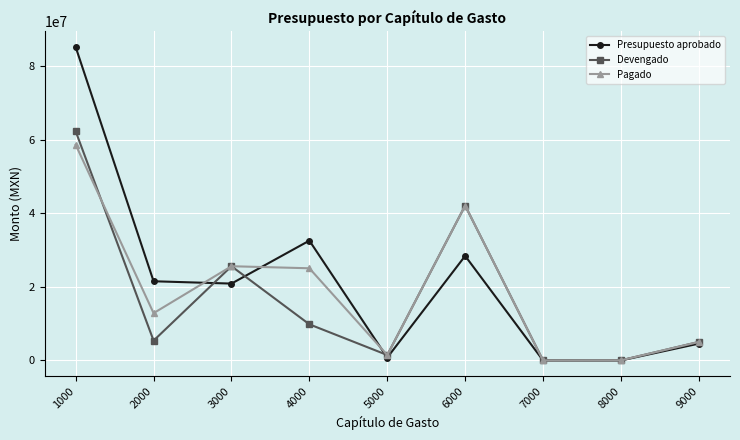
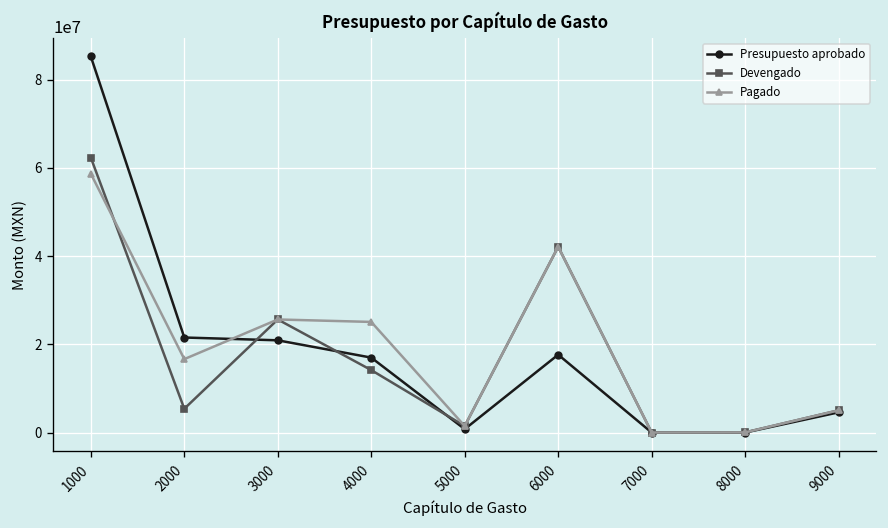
Pagado, 2000: 13000000 -> 17000000
Presupuesto aprobado, 4000: 33000000 -> 17000000
Devengado, 4000: 10000000 -> 14000000
Presupuesto aprobado, 6000: 28000000 -> 18000000
